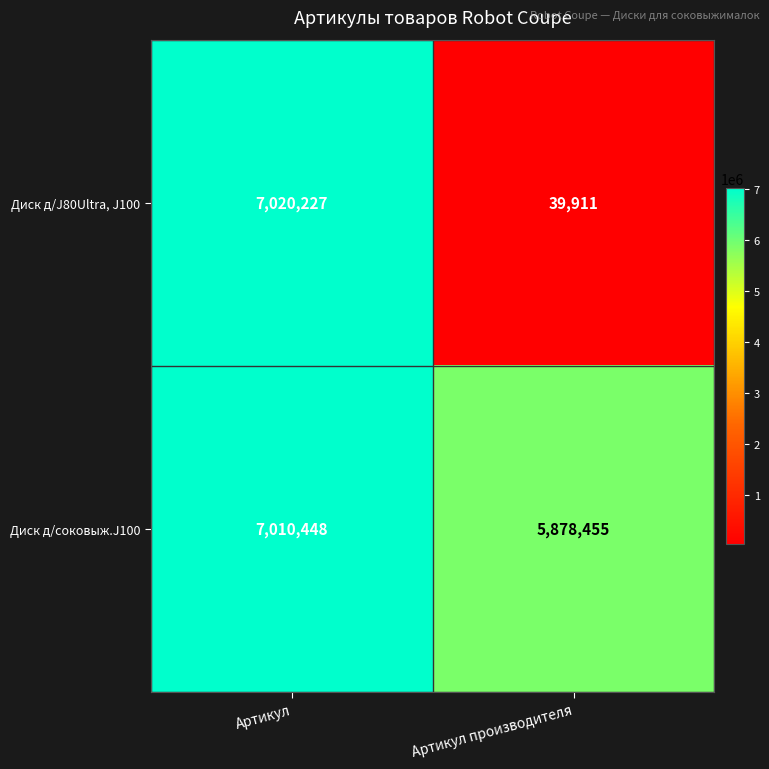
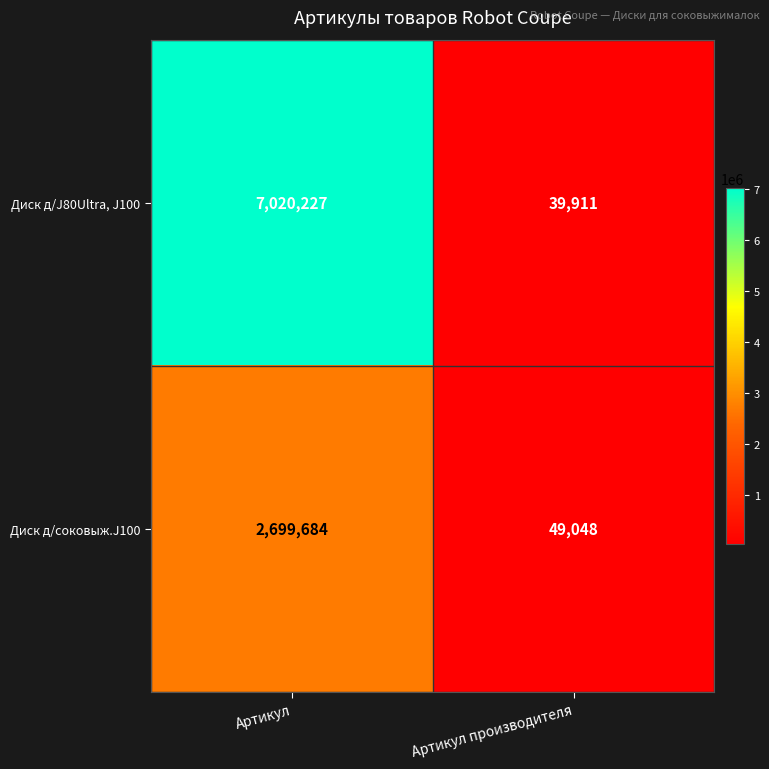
Диск д/соковыж.J100, Артикул: 7,010,448 -> 2,699,684
Диск д/соковыж.J100, Артикул производителя: 5,878,455 -> 49,048
